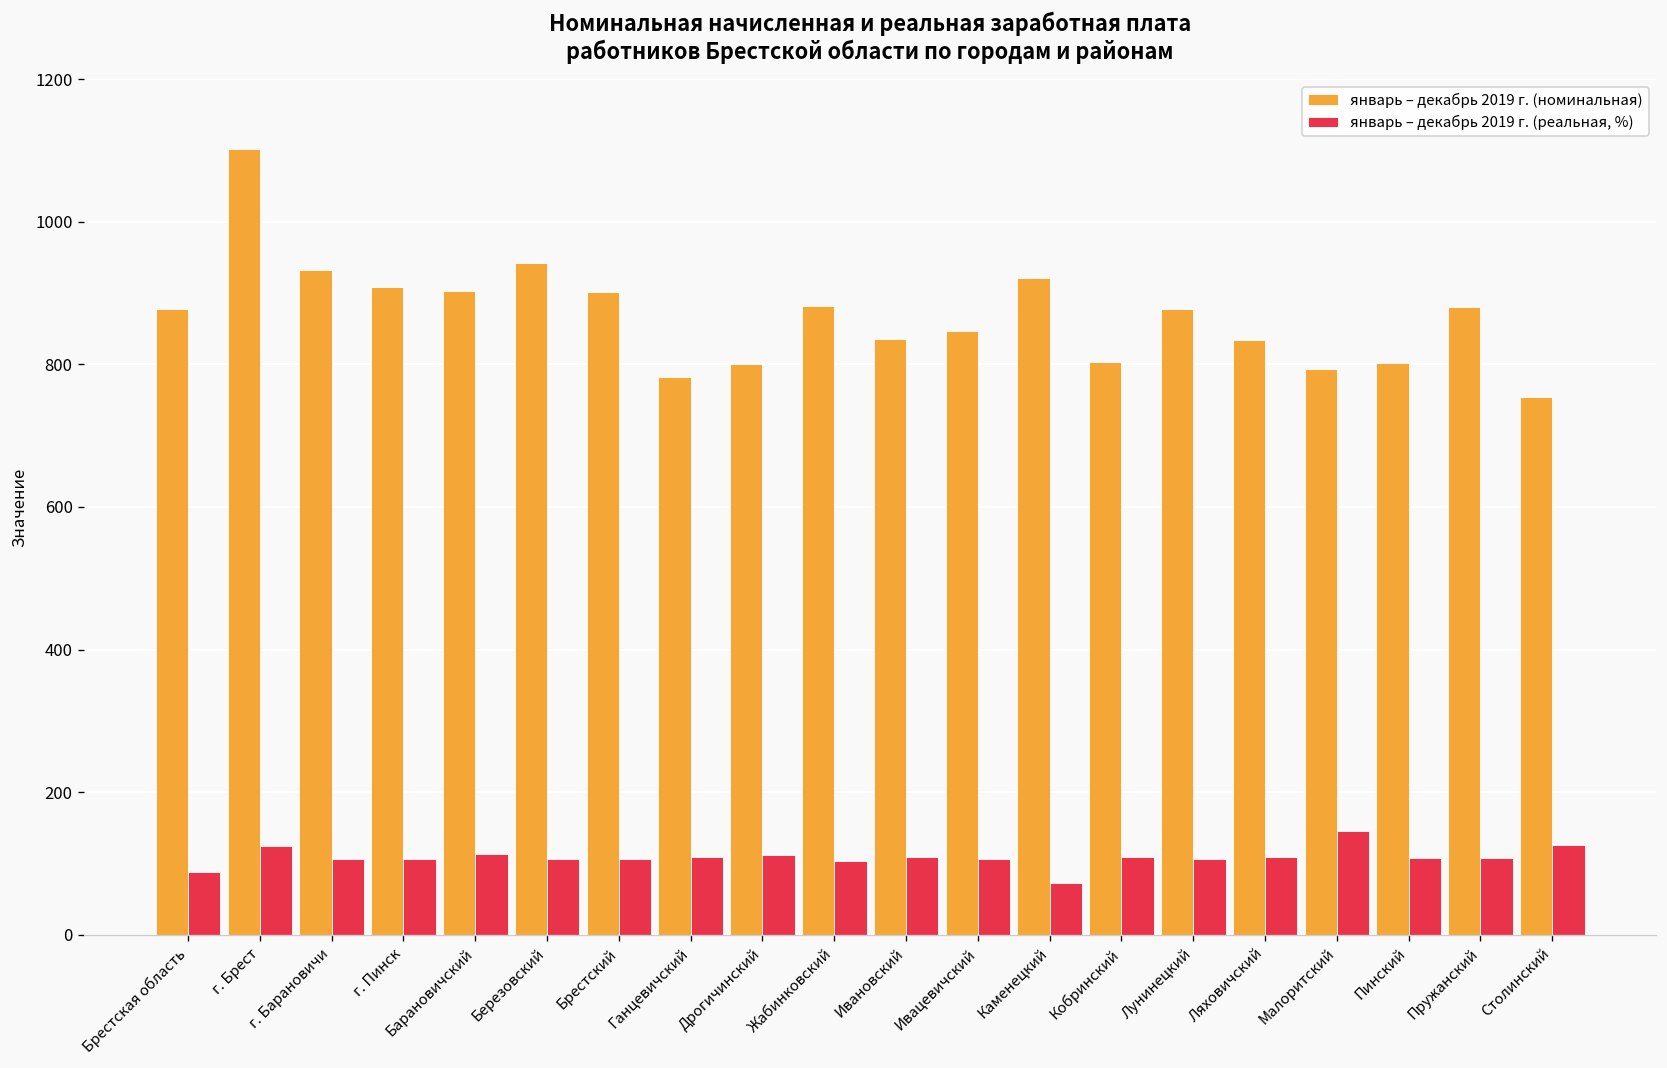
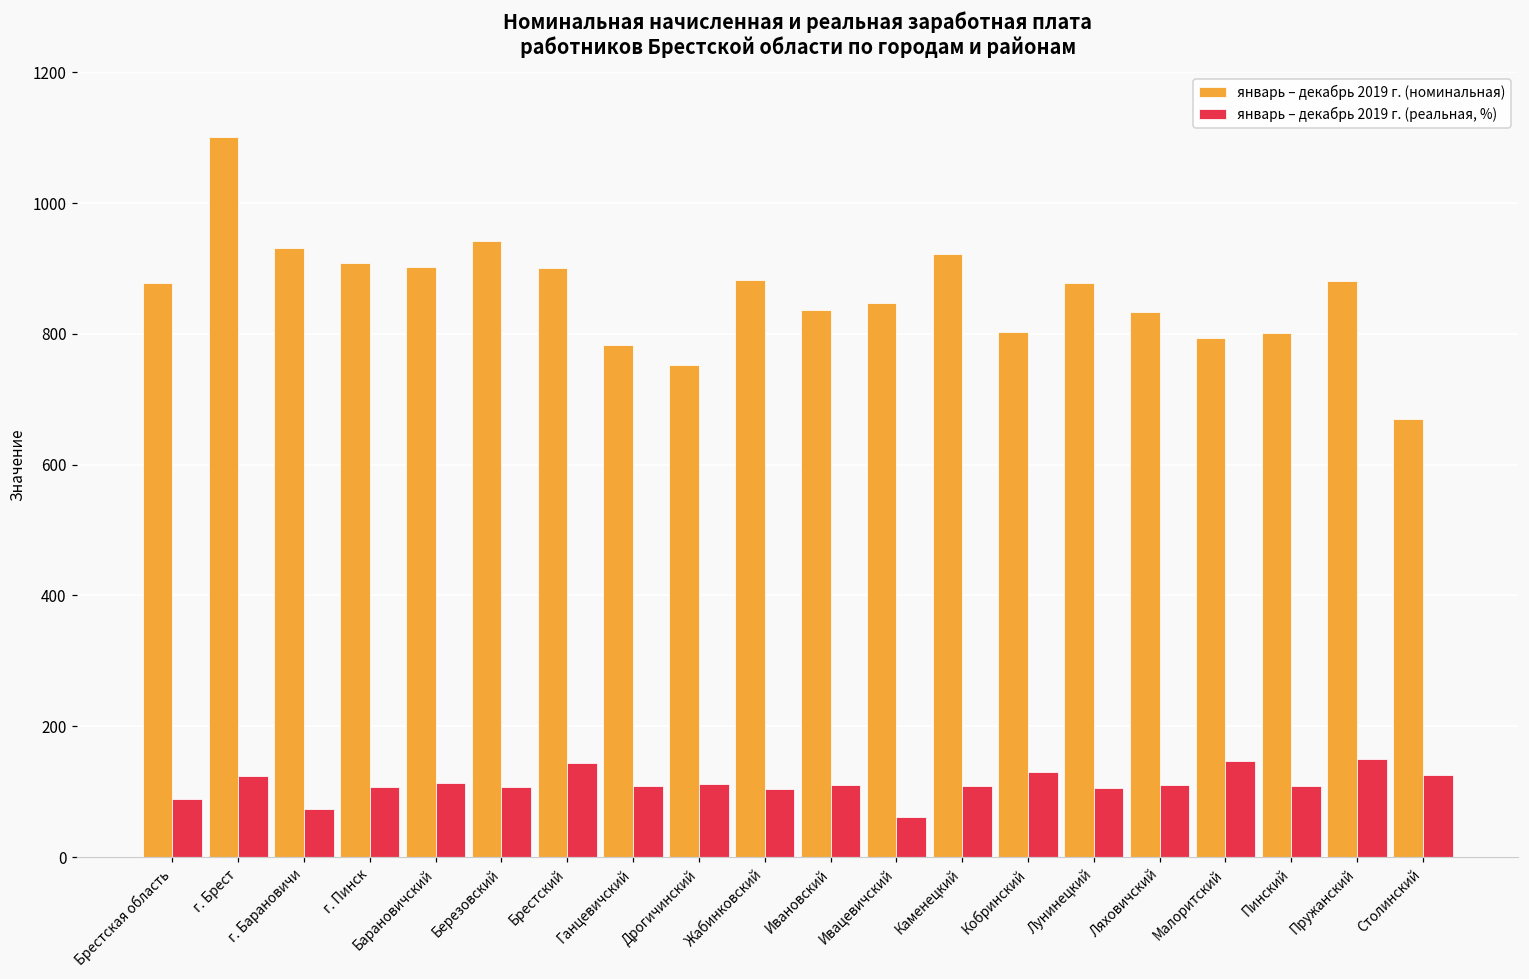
январь – декабрь 2019 г. (реальная, %), г. Барановичи: 110 -> 70
январь – декабрь 2019 г. (реальная, %), Брестский: 110 -> 140
январь – декабрь 2019 г. (номинальная), Дрогичинский: 800 -> 750
январь – декабрь 2019 г. (реальная, %), Ивацевичский: 110 -> 60
январь – декабрь 2019 г. (реальная, %), Каменецкий: 70 -> 110
январь – декабрь 2019 г. (реальная, %), Кобринский: 110 -> 130
январь – декабрь 2019 г. (реальная, %), Пружанский: 110 -> 150
январь – декабрь 2019 г. (номинальная), Столинский: 750 -> 670
